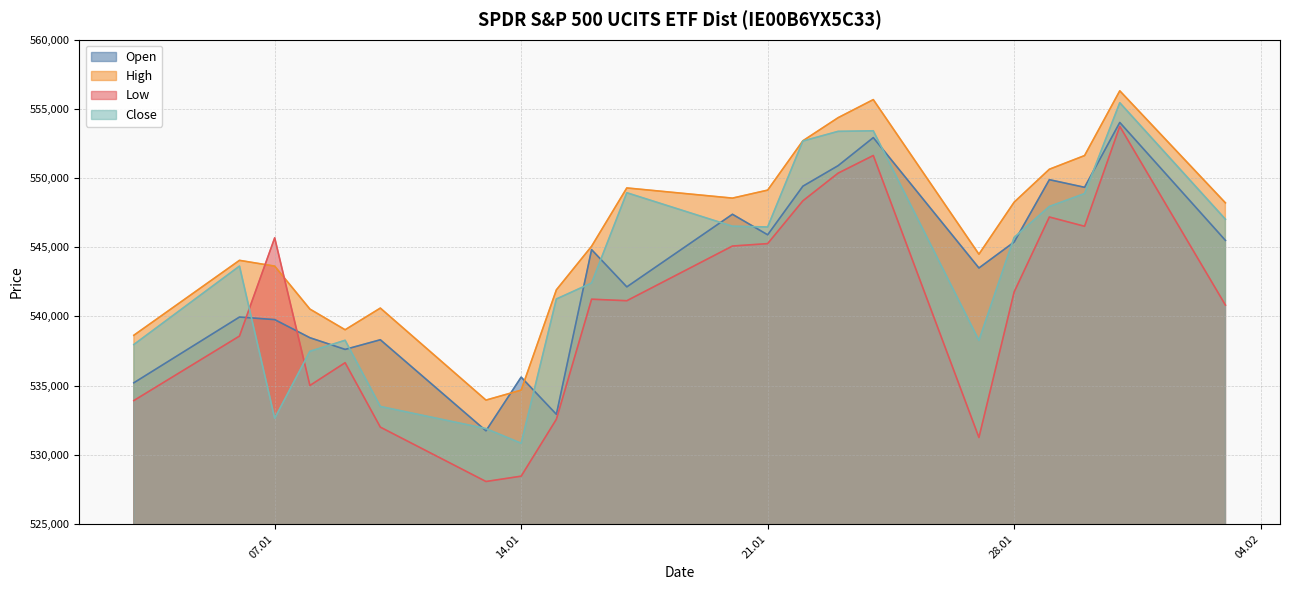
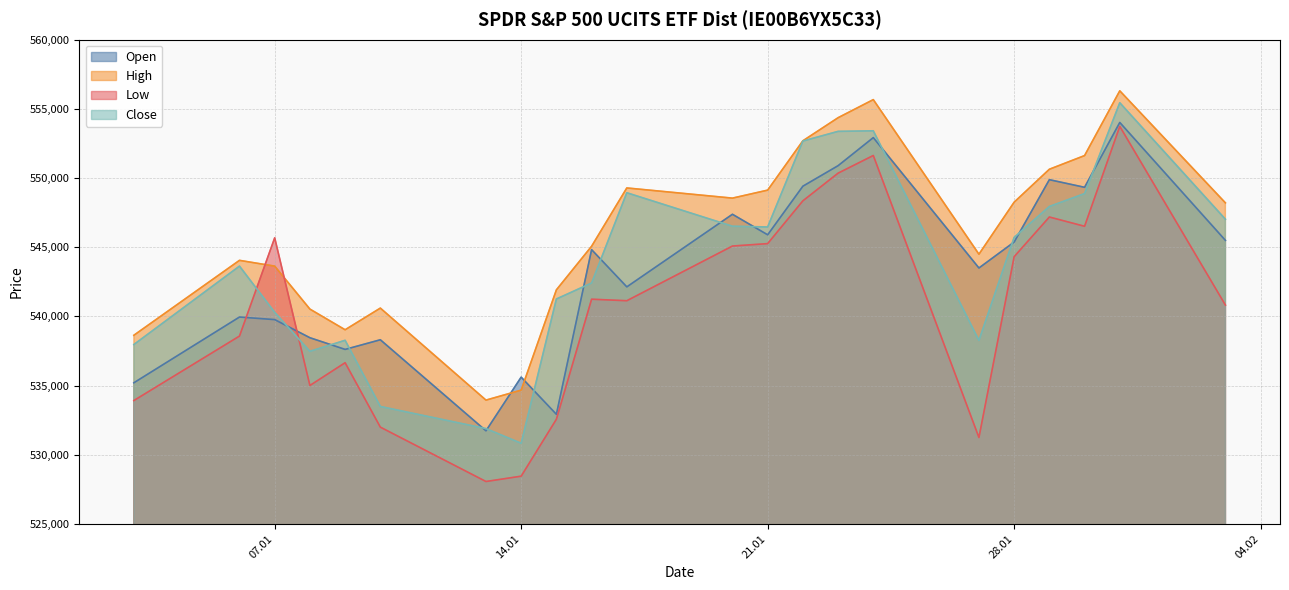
Close, 07.01: 532,600 -> 540,300
Low, 28.01: 541,800 -> 544,300
